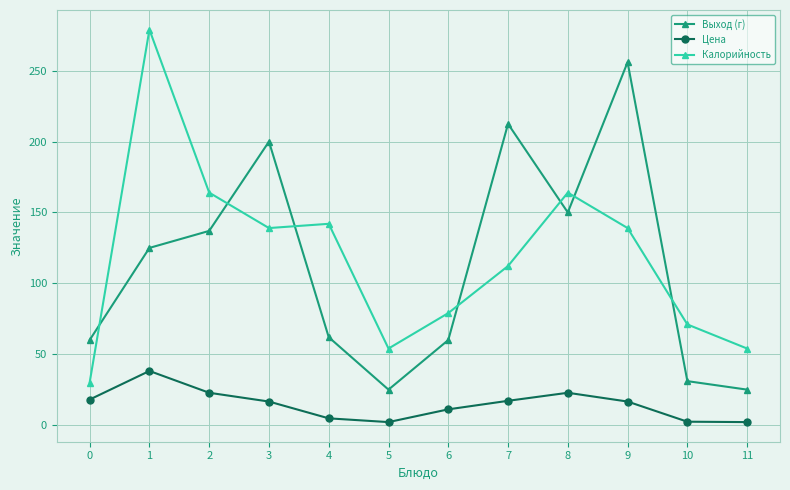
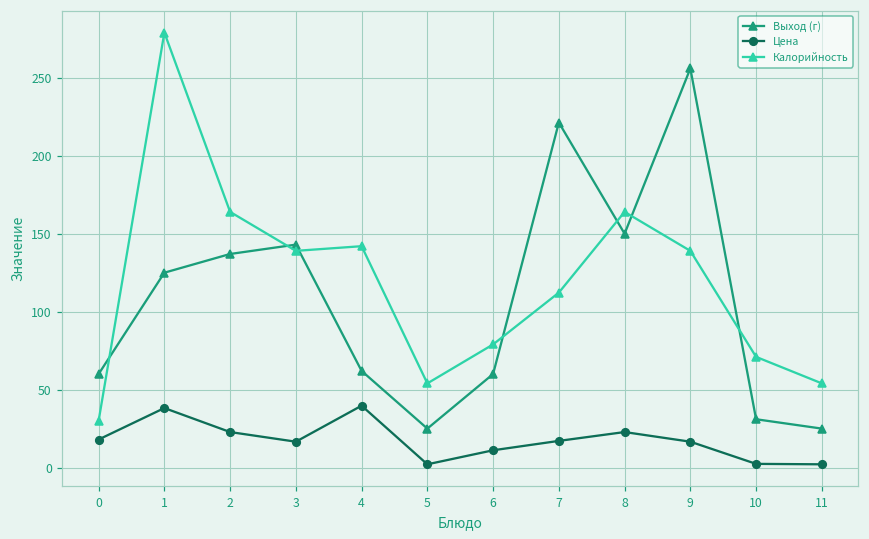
Выход (г), 3: 200 -> 143
Цена, 4: 5 -> 40
Выход (г), 7: 213 -> 221
